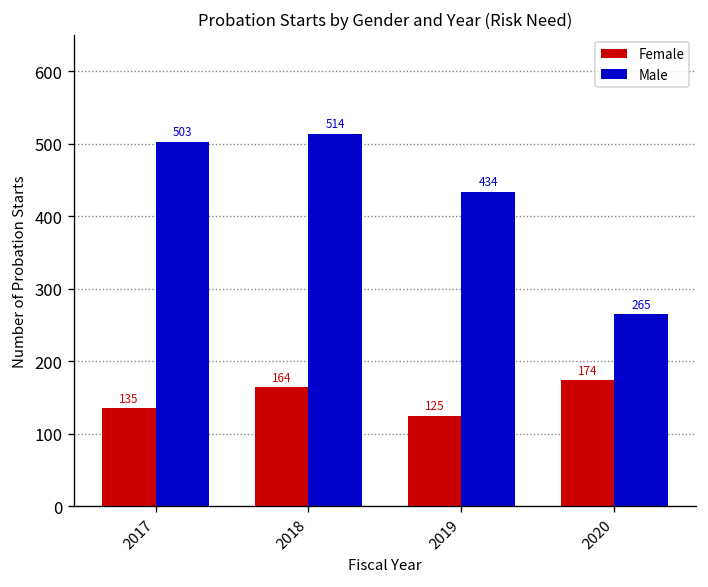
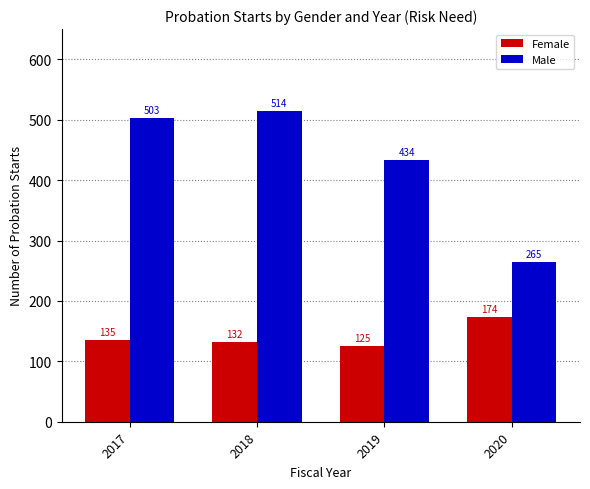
Female, 2018: 164 -> 132
